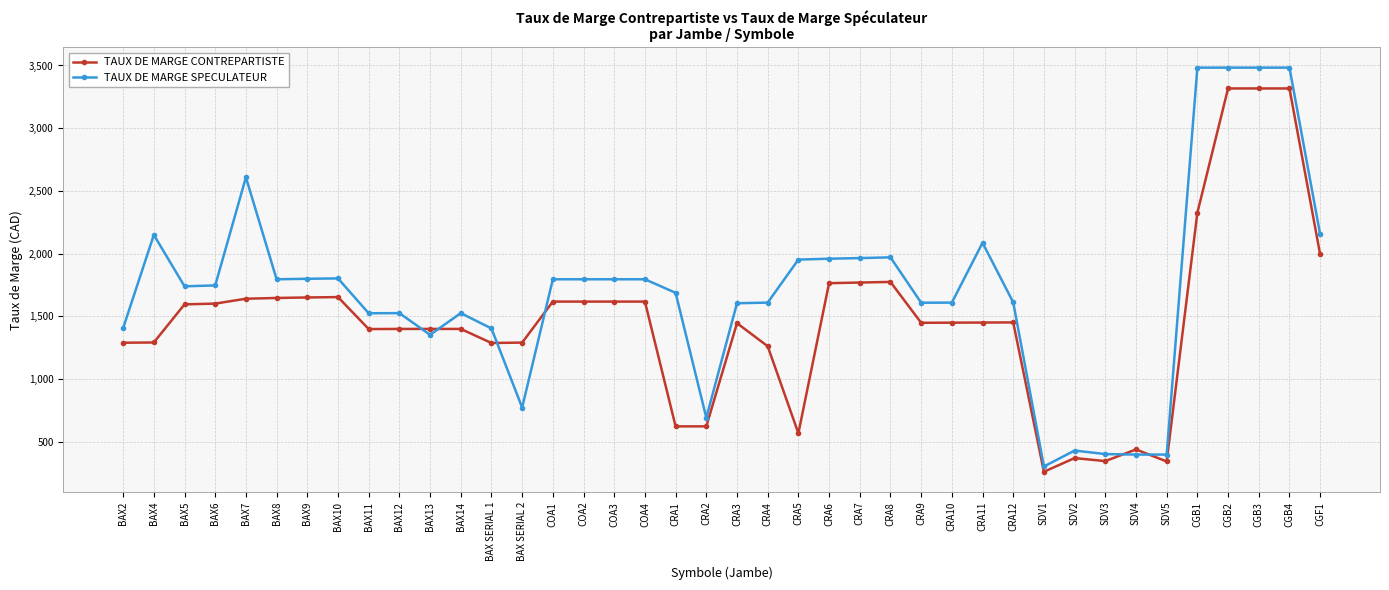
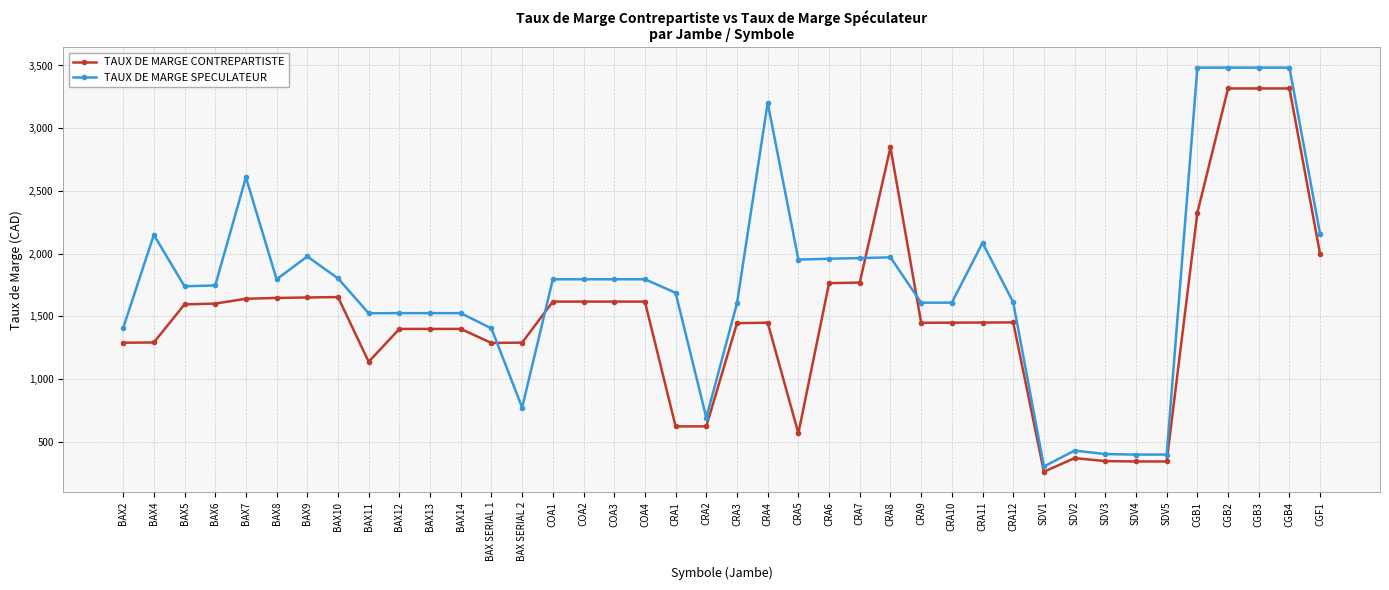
TAUX DE MARGE SPECULATEUR, BAX9: 1,800 -> 1,980
TAUX DE MARGE CONTREPARTISTE, BAX11: 1,400 -> 1,140
TAUX DE MARGE SPECULATEUR, BAX13: 1,350 -> 1,530
TAUX DE MARGE CONTREPARTISTE, CRA4: 1,260 -> 1,450
TAUX DE MARGE SPECULATEUR, CRA4: 1,610 -> 3,200
TAUX DE MARGE CONTREPARTISTE, CRA8: 1,770 -> 2,850
TAUX DE MARGE CONTREPARTISTE, SDV4: 440 -> 340
